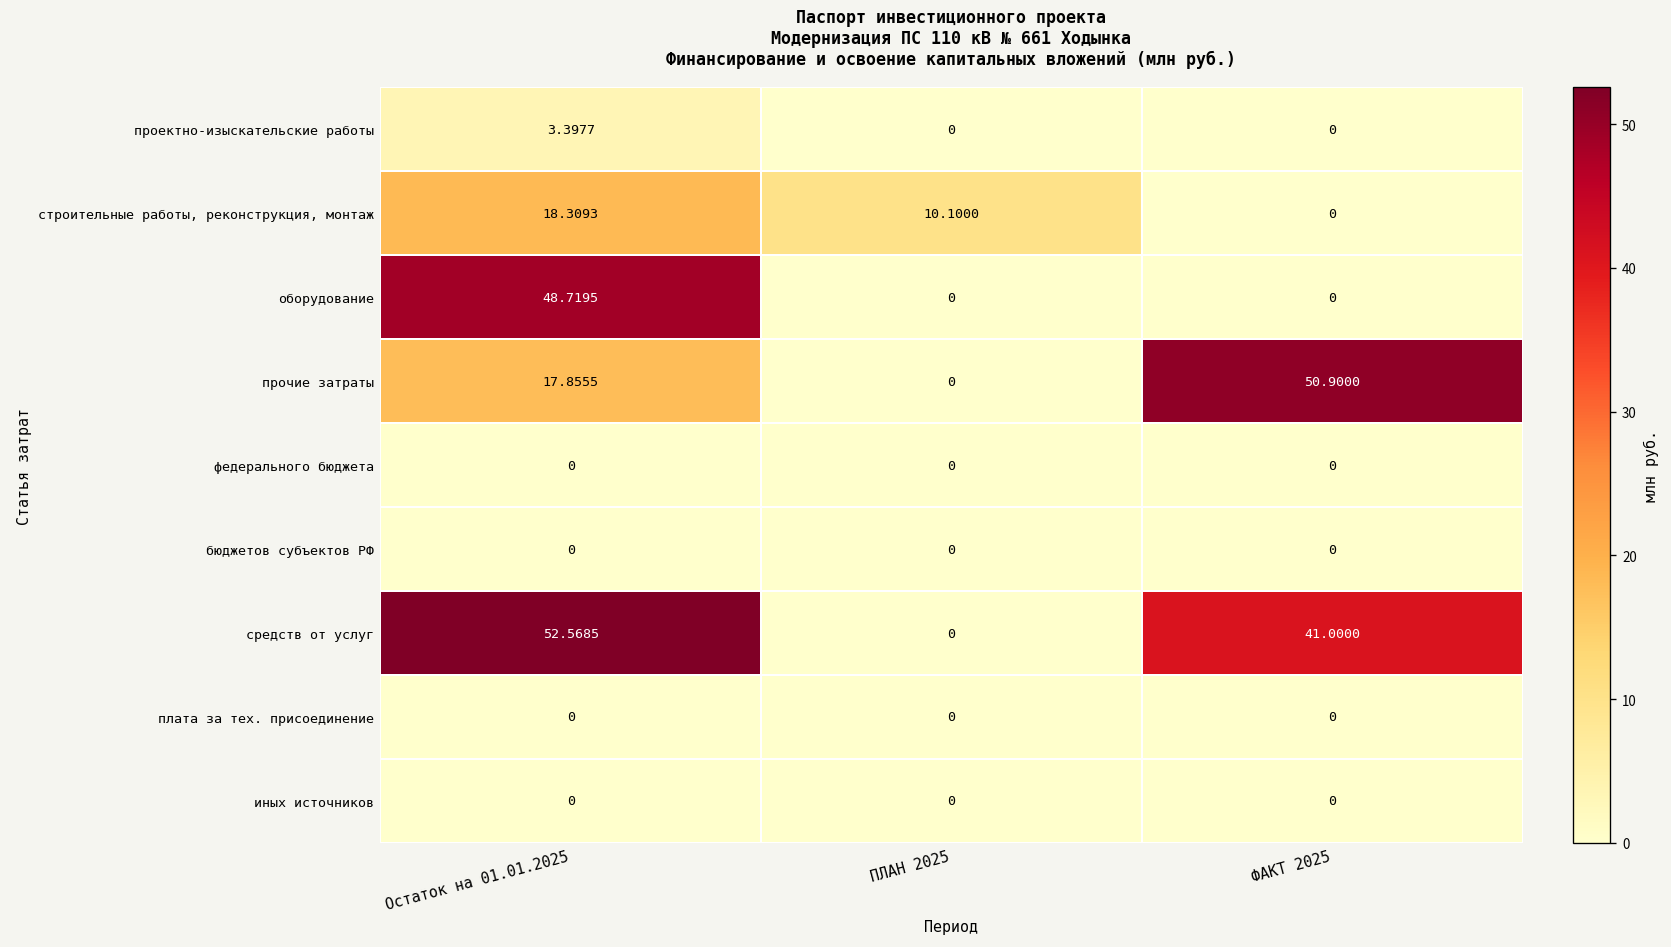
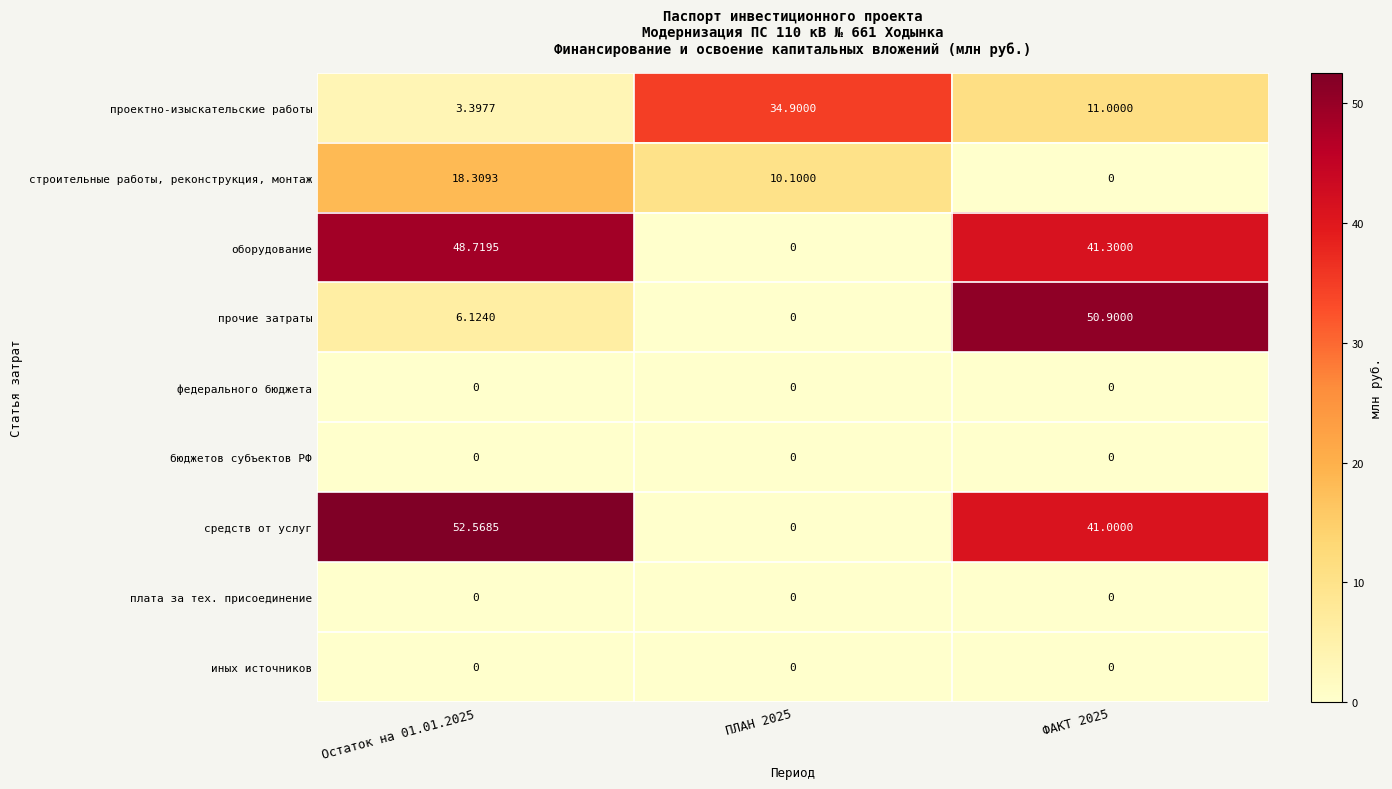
проектно-изыскательские работы, ПЛАН 2025: 0 -> 34.9000
проектно-изыскательские работы, ФАКТ 2025: 0 -> 11.0000
оборудование, ФАКТ 2025: 0 -> 41.3000
прочие затраты, Остаток на 01.01.2025: 17.8555 -> 6.1240
